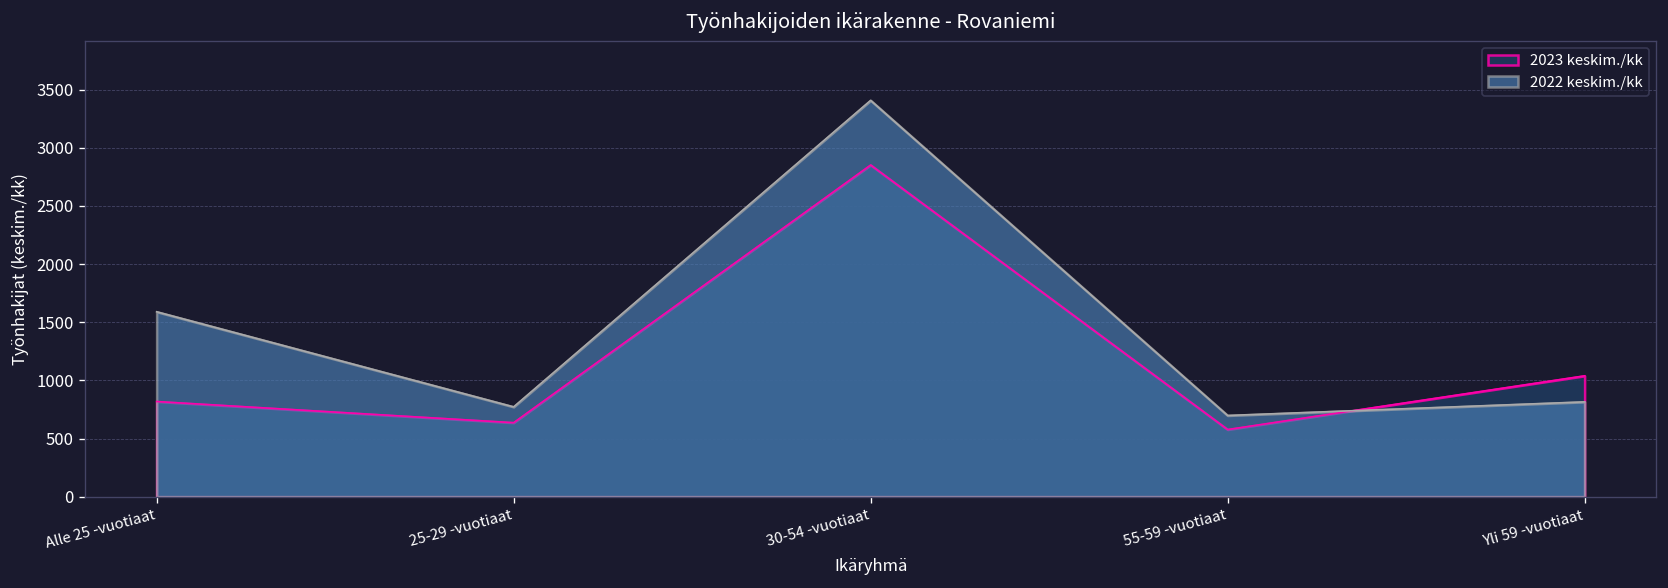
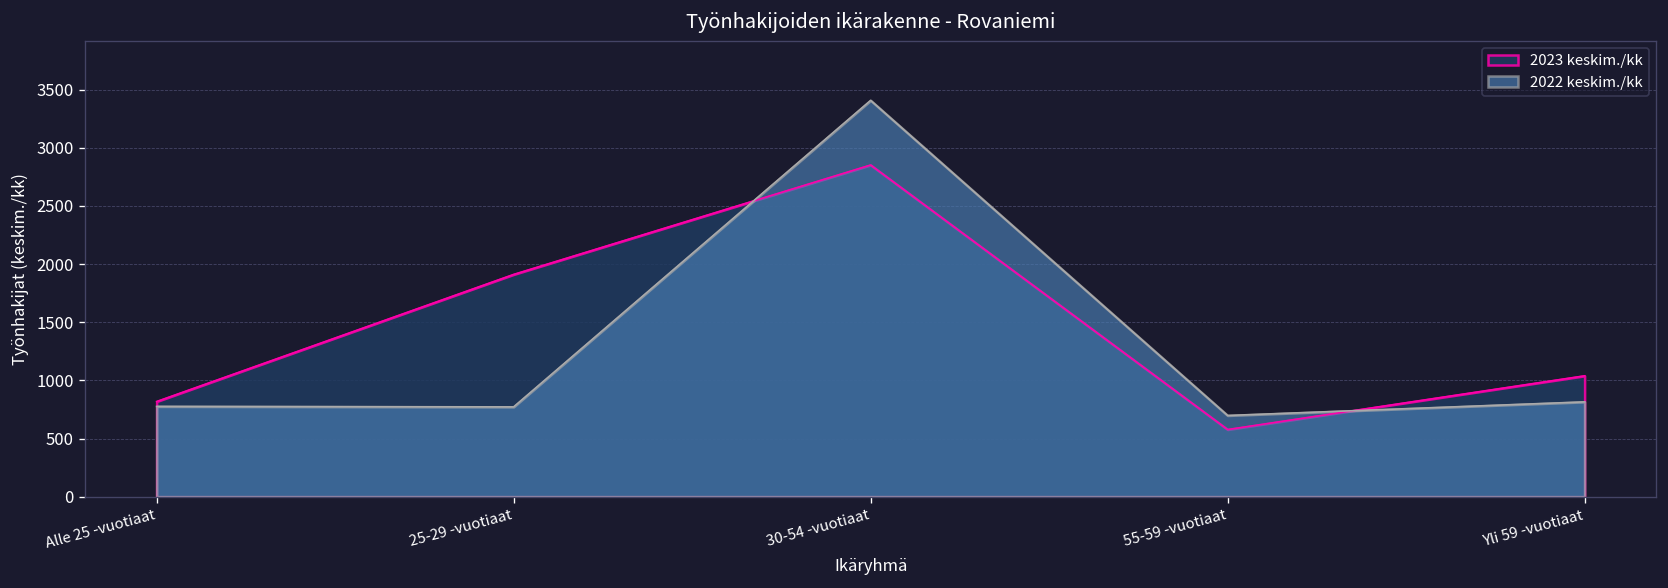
2022 keskim./kk, Alle 25 -vuotiaat: 1600 -> 800
2023 keskim./kk, 25-29 -vuotiaat: 600 -> 1900
